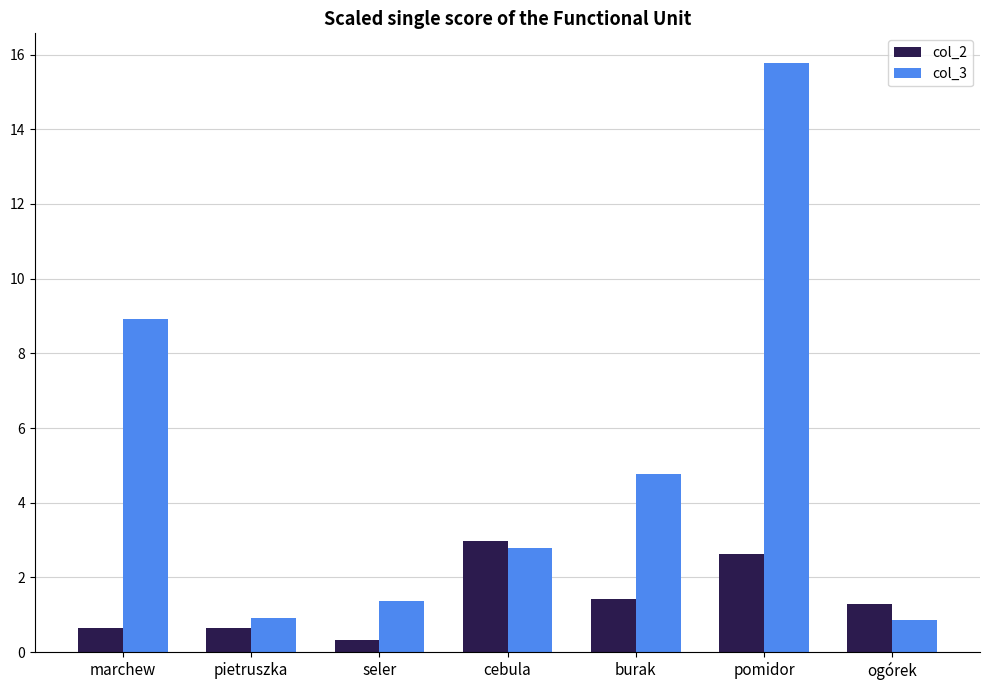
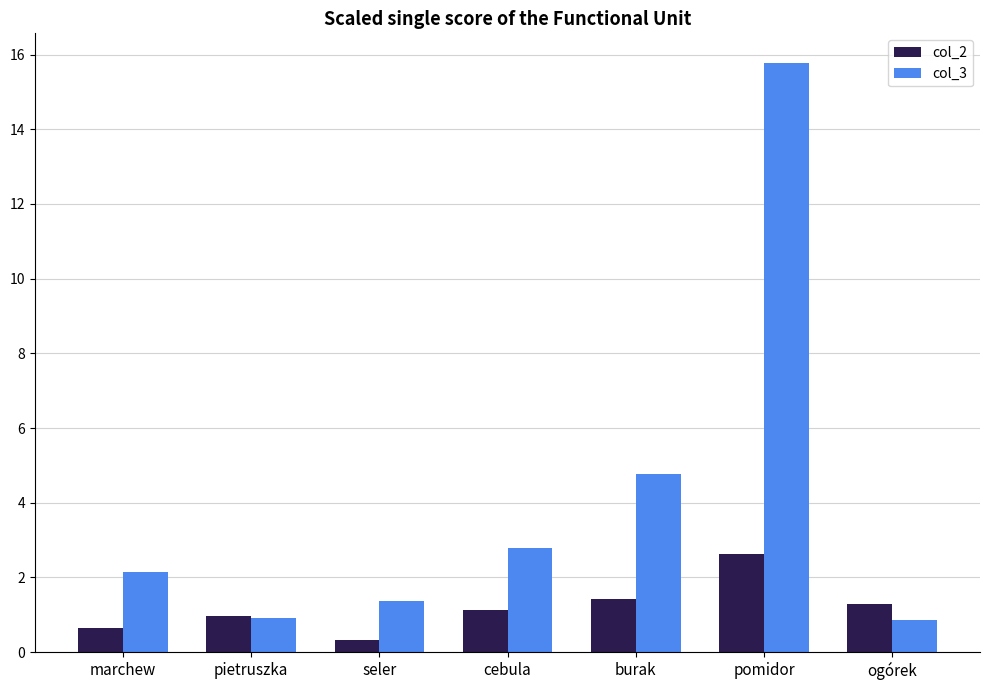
col_3, marchew: 8.9 -> 2.2
col_2, pietruszka: 0.7 -> 1.0
col_2, cebula: 3.0 -> 1.1
